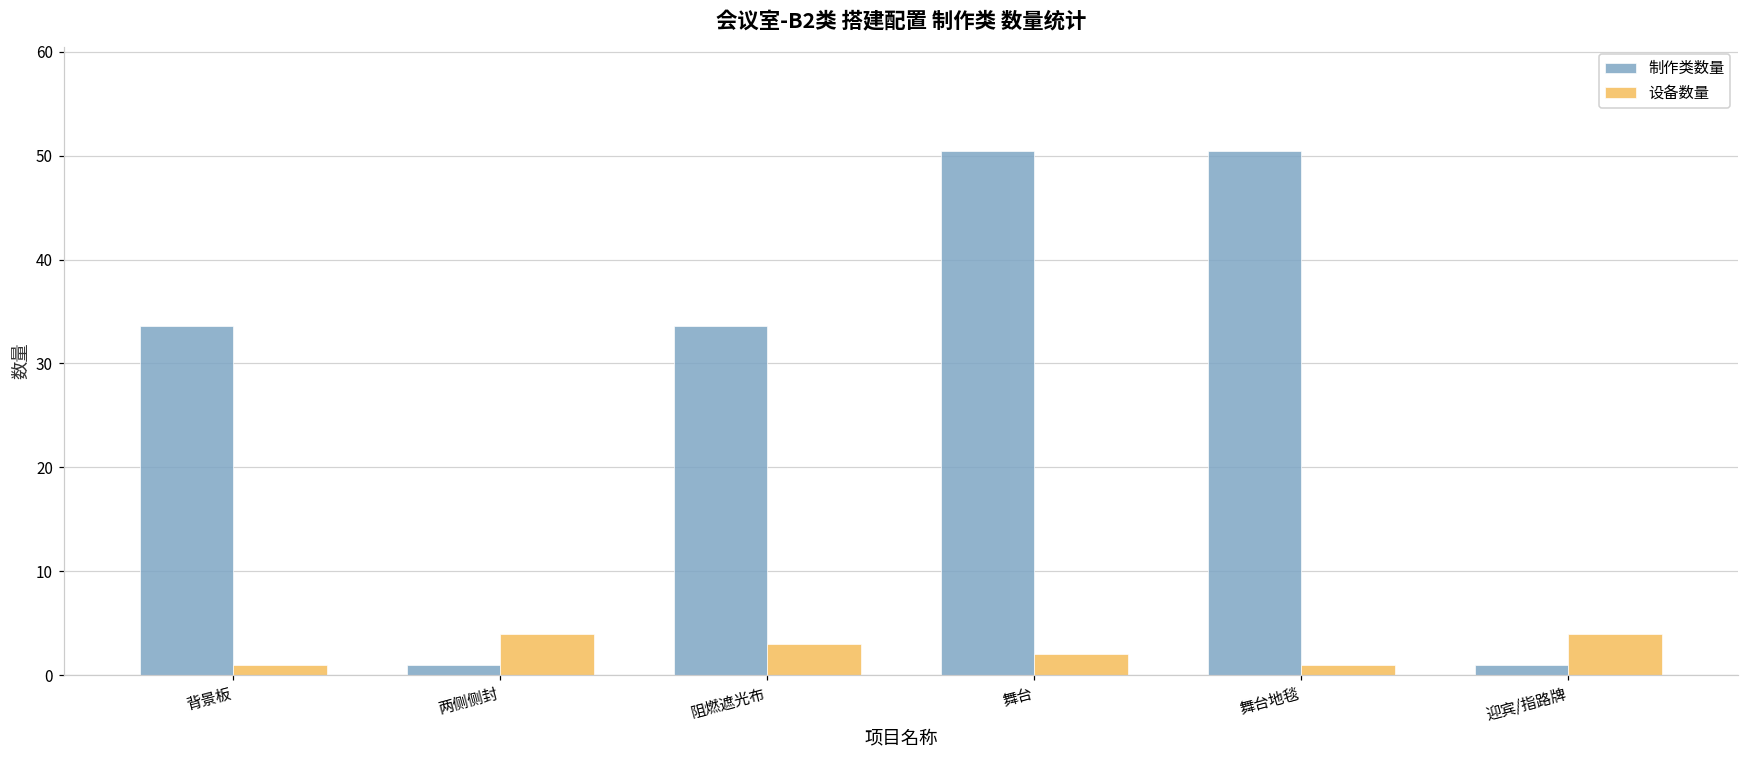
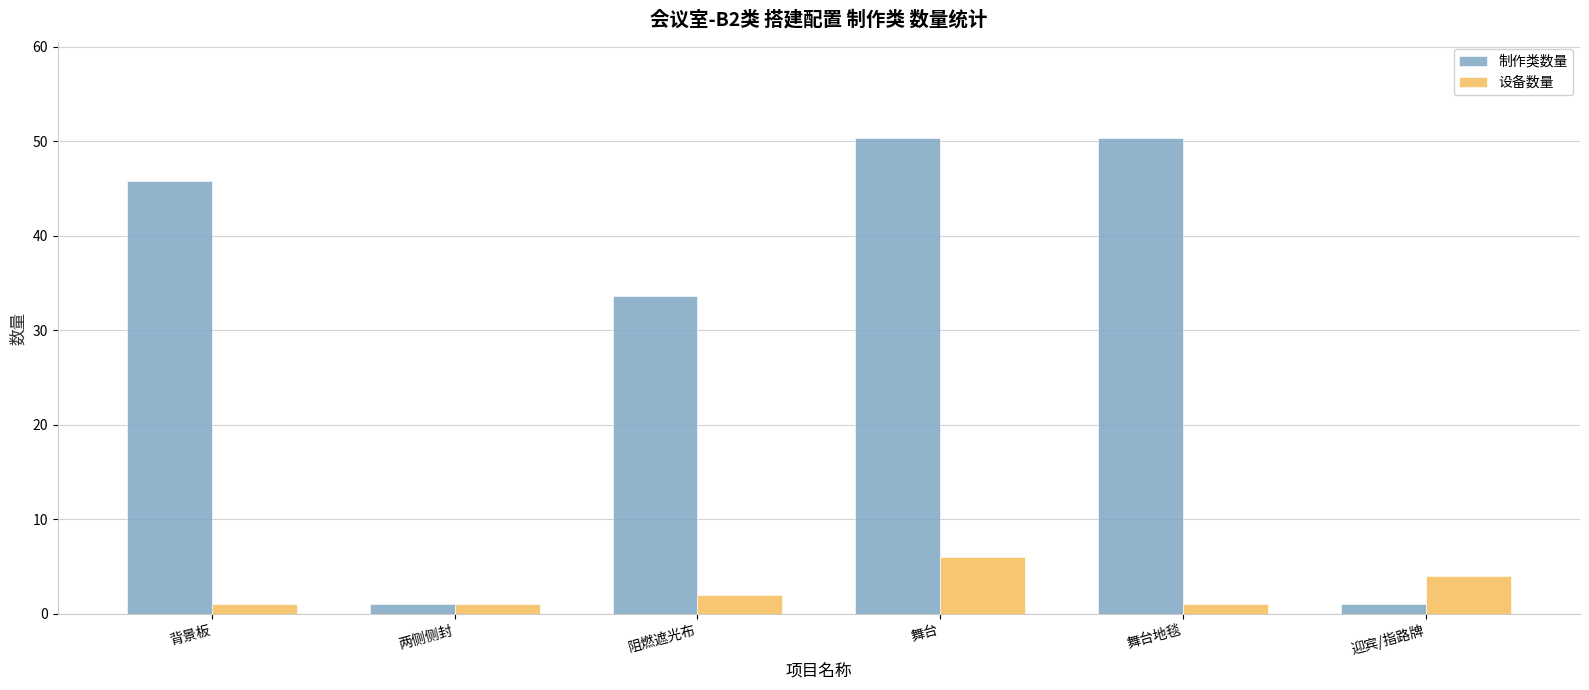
制作类数量, 背景板: 34 -> 46
设备数量, 两侧侧封: 4 -> 1
设备数量, 阻燃遮光布: 3 -> 2
设备数量, 舞台: 2 -> 6
